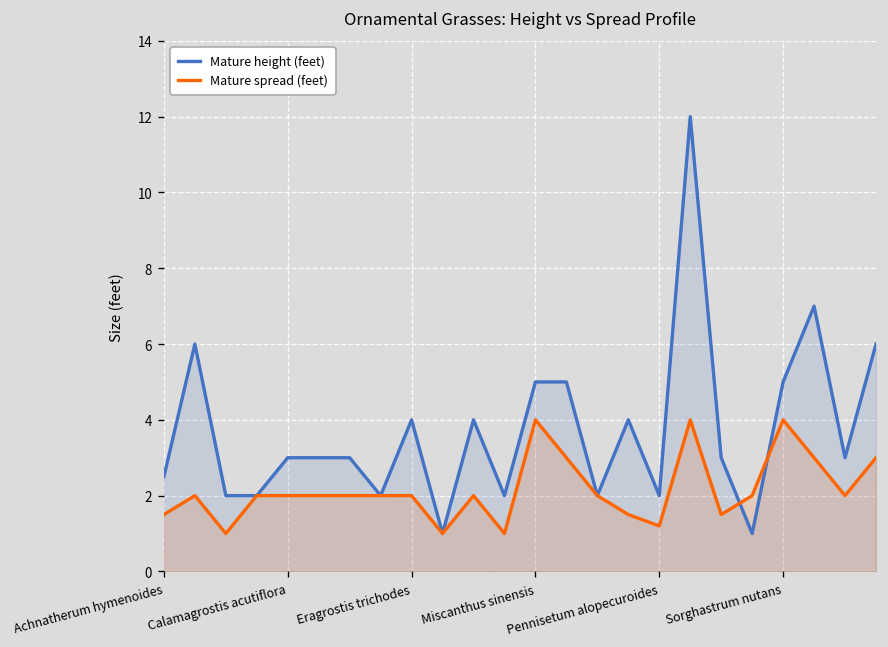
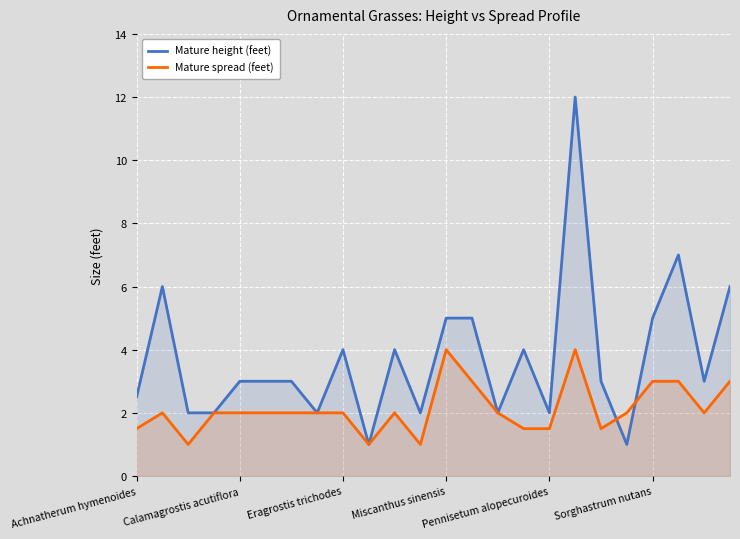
Mature spread (feet), Pennisetum alopecuroides: 1.2 -> 1.5
Mature spread (feet), Sorghastrum nutans: 4 -> 3
